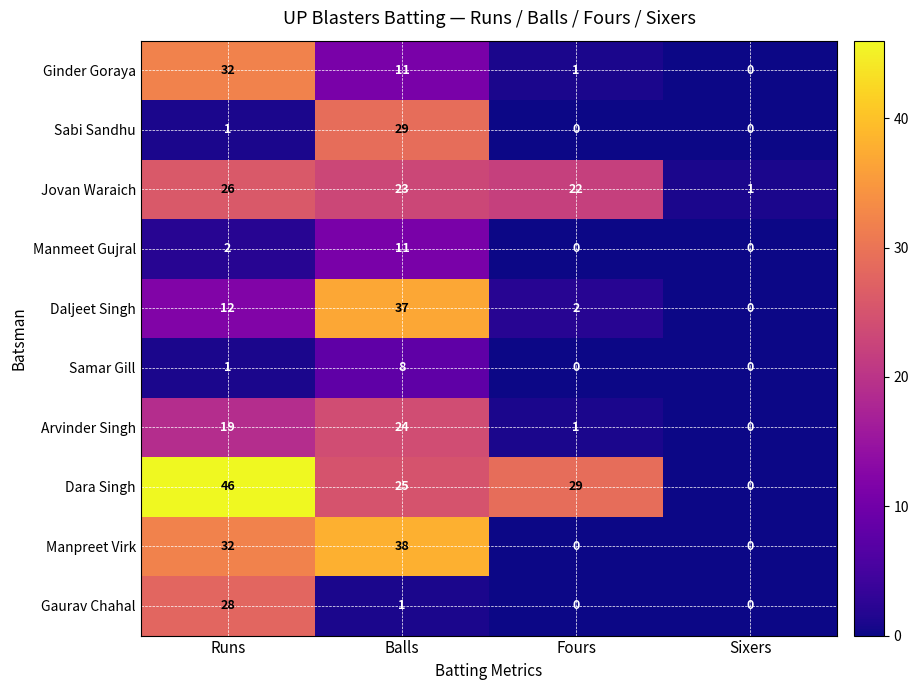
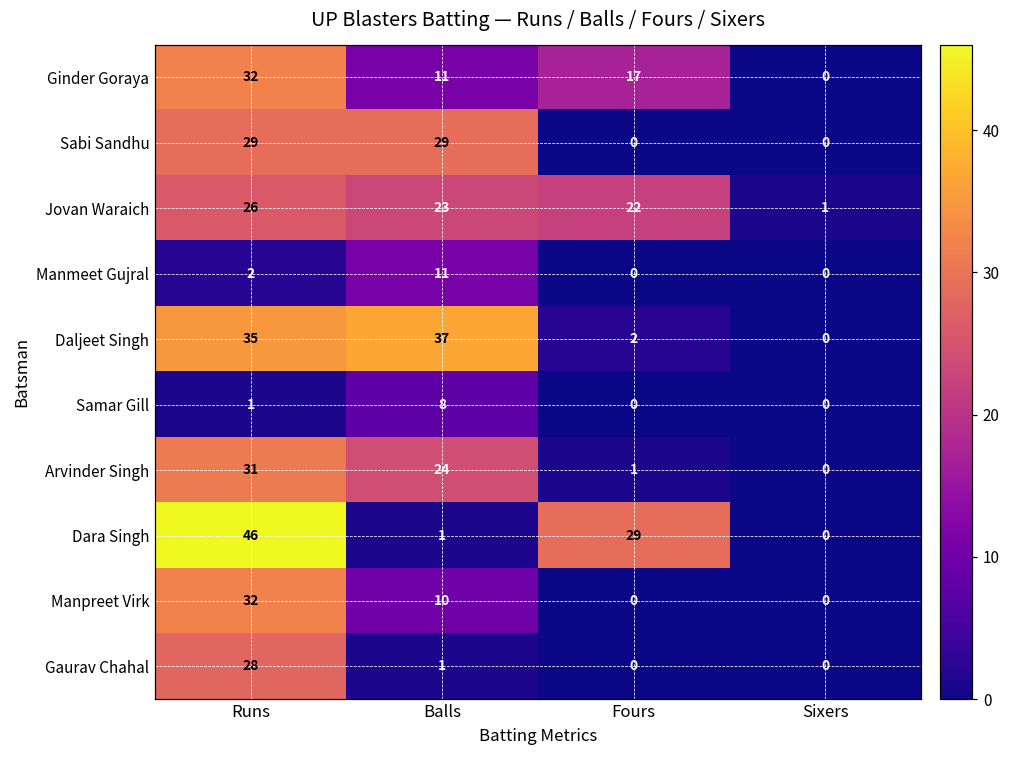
Ginder Goraya, Fours: 1 -> 17
Sabi Sandhu, Runs: 1 -> 29
Daljeet Singh, Runs: 12 -> 35
Arvinder Singh, Runs: 19 -> 31
Dara Singh, Balls: 25 -> 1
Manpreet Virk, Balls: 38 -> 10
